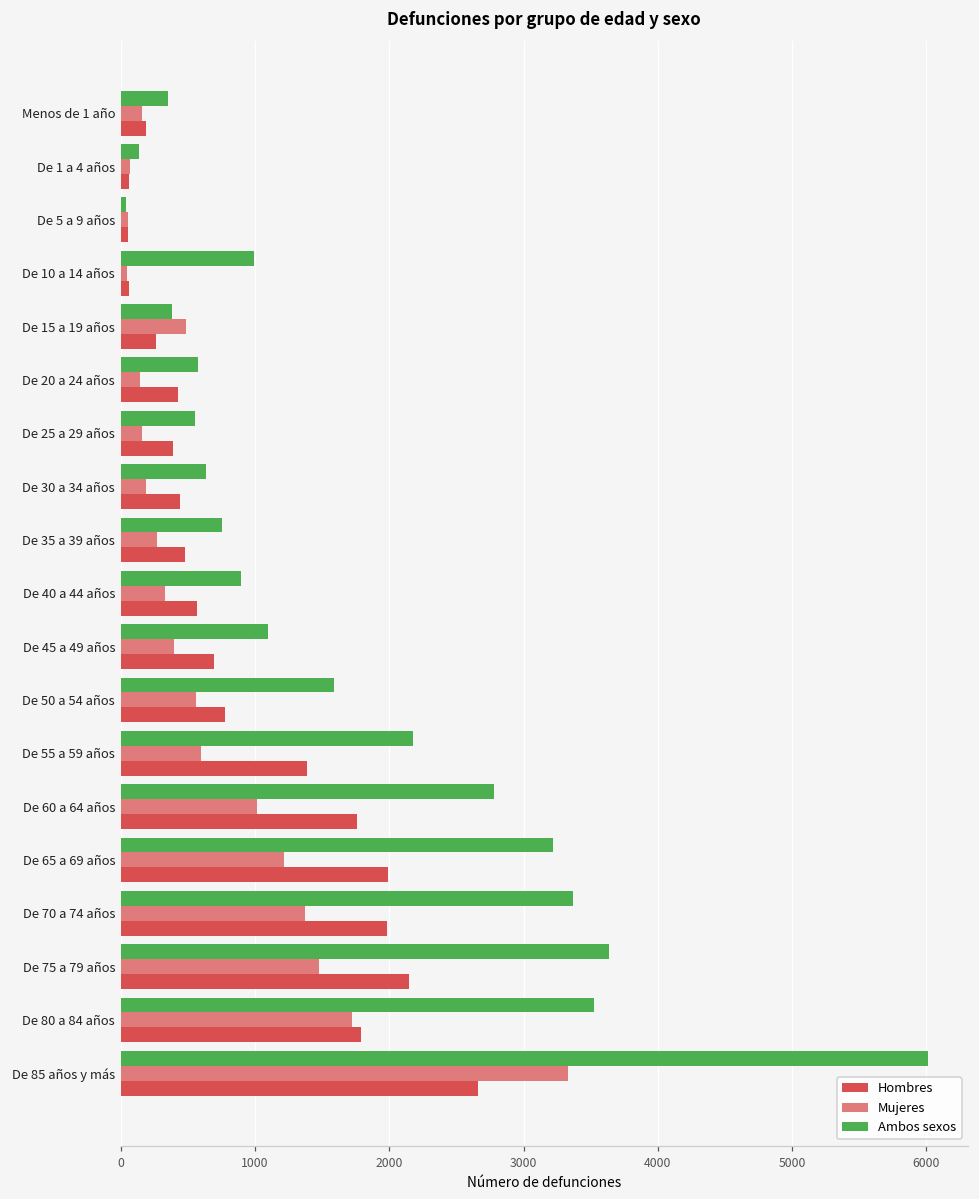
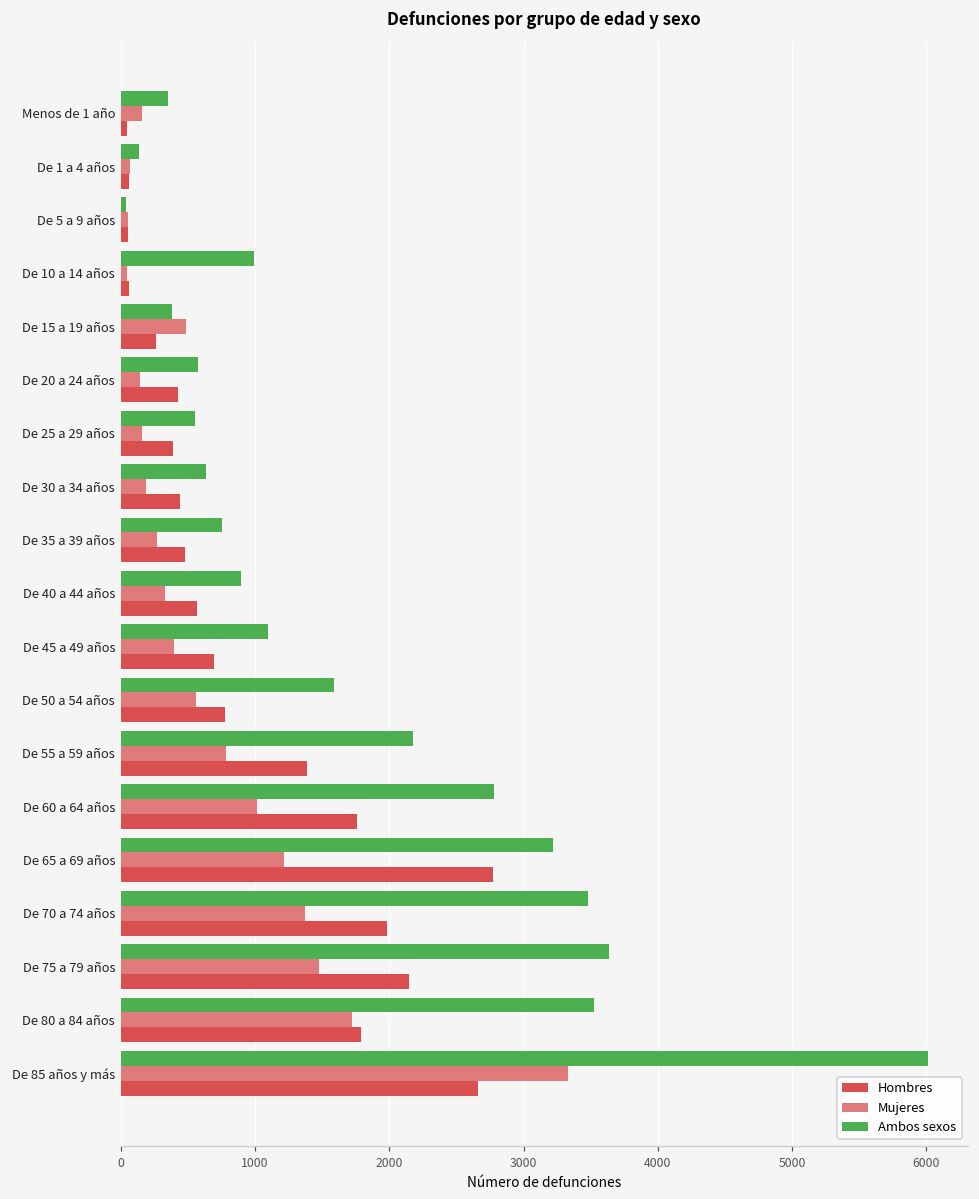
Hombres, Menos de 1 año: 190 -> 50
Mujeres, De 55 a 59 años: 600 -> 790
Hombres, De 65 a 69 años: 1990 -> 2780
Ambos sexos, De 70 a 74 años: 3370 -> 3480
